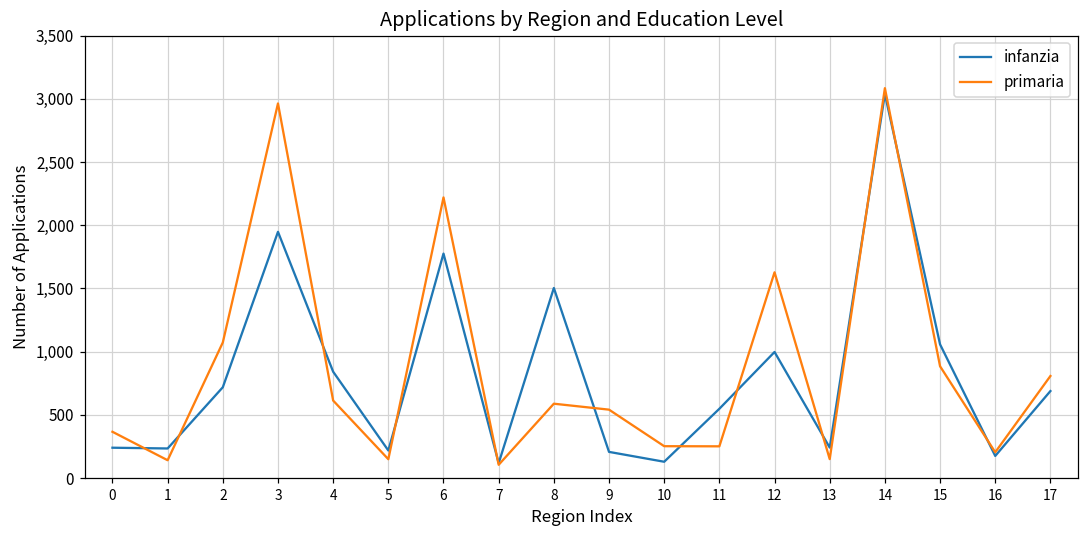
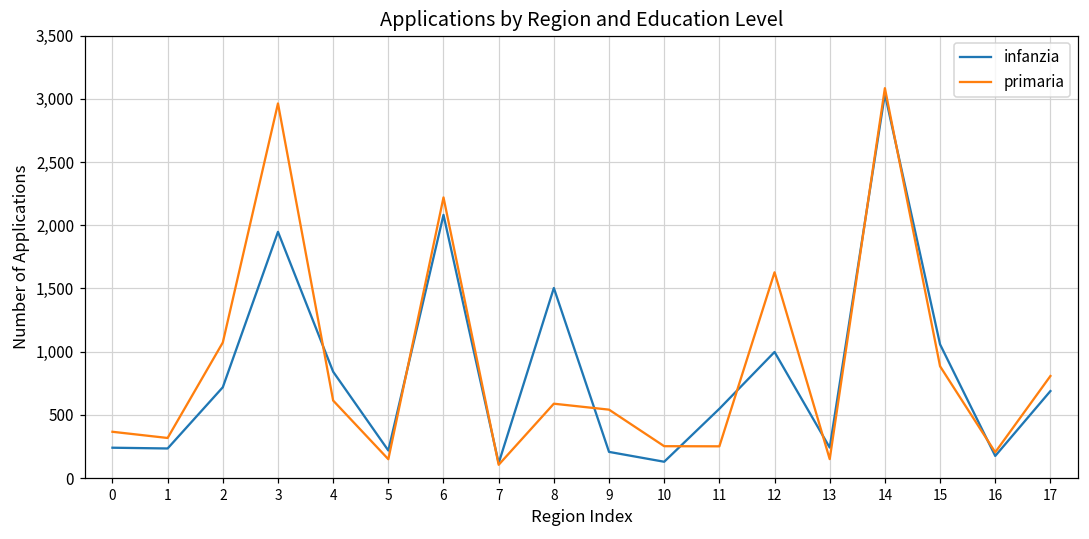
primaria, 1: 140 -> 320
infanzia, 6: 1,780 -> 2,080
